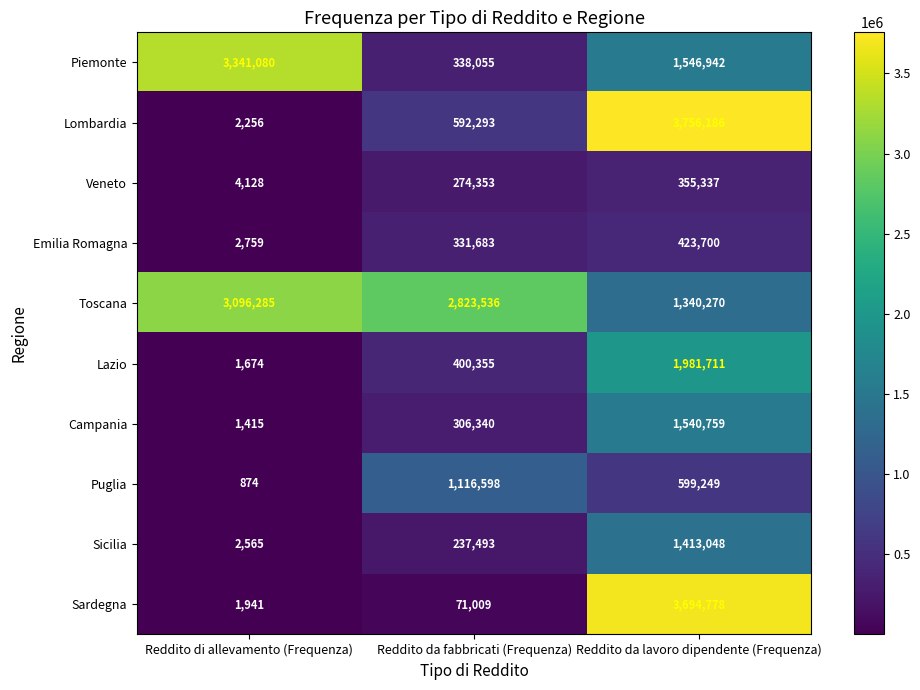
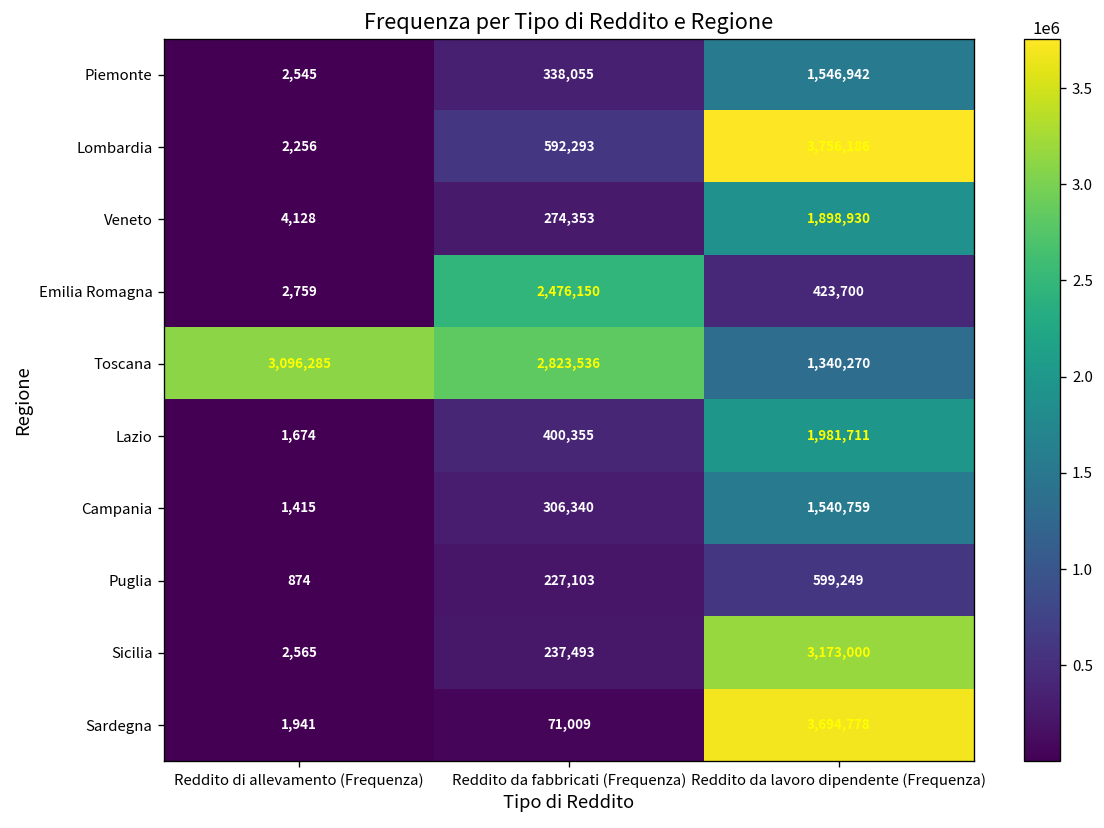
Piemonte, Reddito di allevamento (Frequenza): 3,341,080 -> 2,545
Veneto, Reddito da lavoro dipendente (Frequenza): 355,337 -> 1,898,930
Emilia Romagna, Reddito da fabbricati (Frequenza): 331,683 -> 2,476,150
Puglia, Reddito da fabbricati (Frequenza): 1,116,598 -> 227,103
Sicilia, Reddito da lavoro dipendente (Frequenza): 1,413,048 -> 3,173,000
